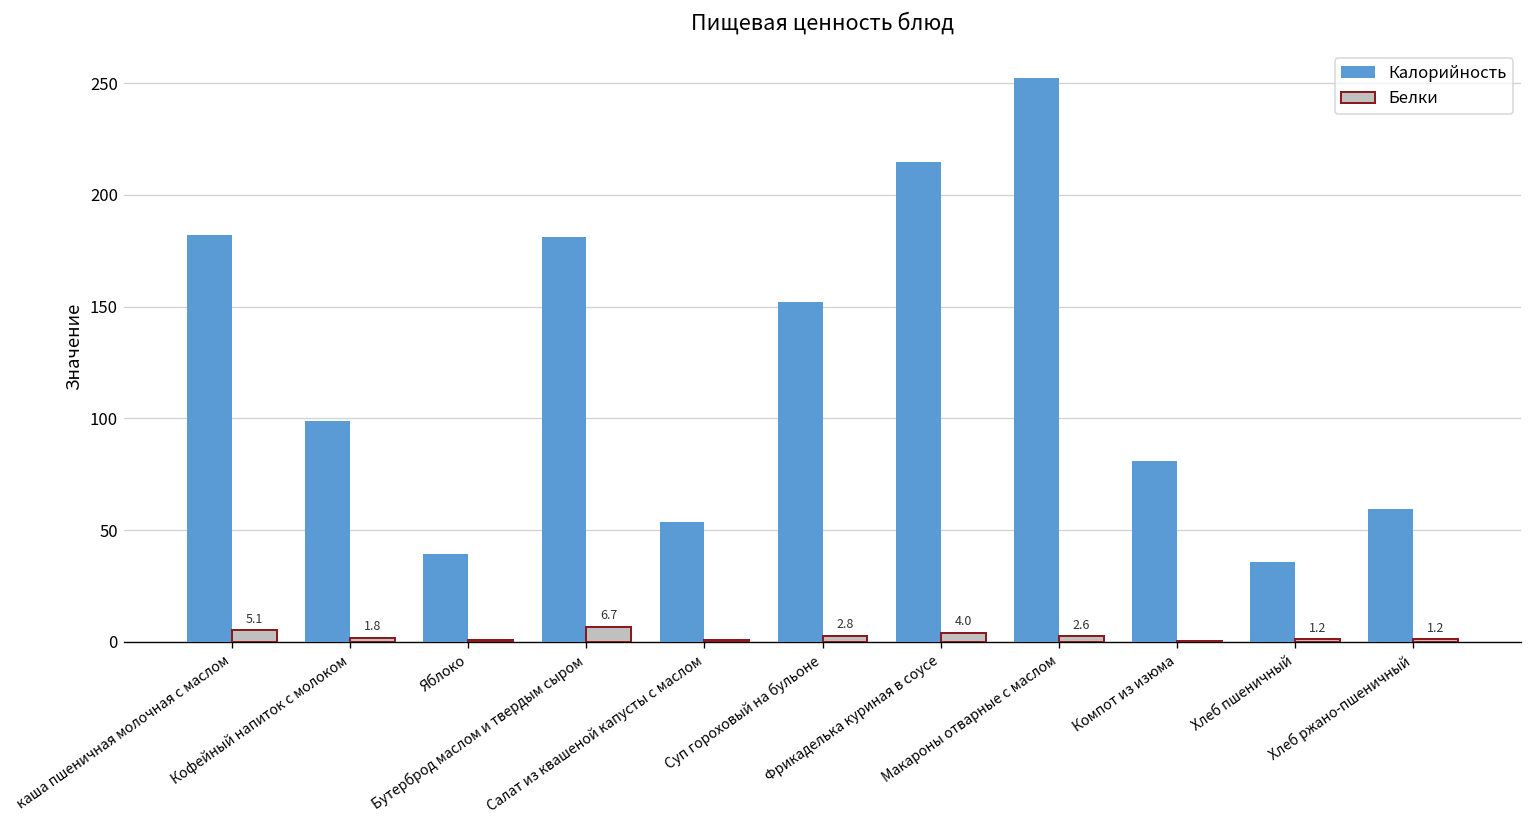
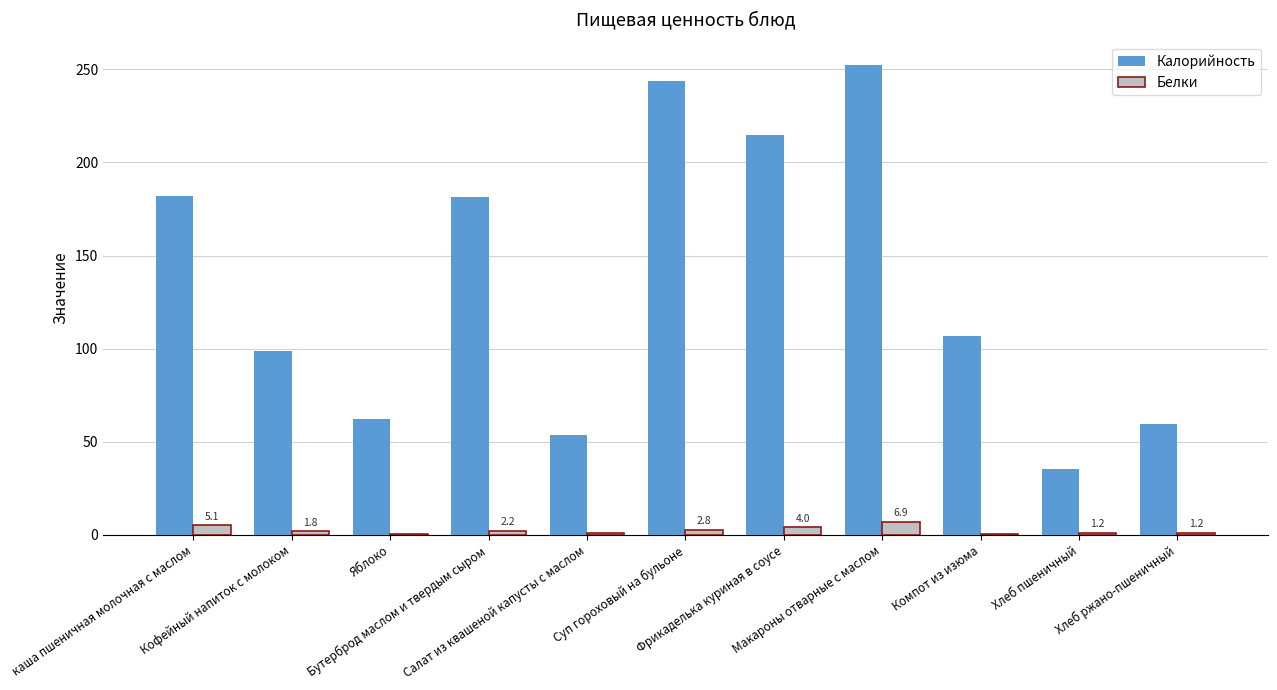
Калорийность, Яблоко: 39 -> 62
Белки, Бутерброд маслом и твердым сыром: 6.7 -> 2.2
Калорийность, Суп гороховый на бульоне: 152 -> 244
Белки, Макароны отварные с маслом: 2.6 -> 6.9
Калорийность, Компот из изюма: 81 -> 107
